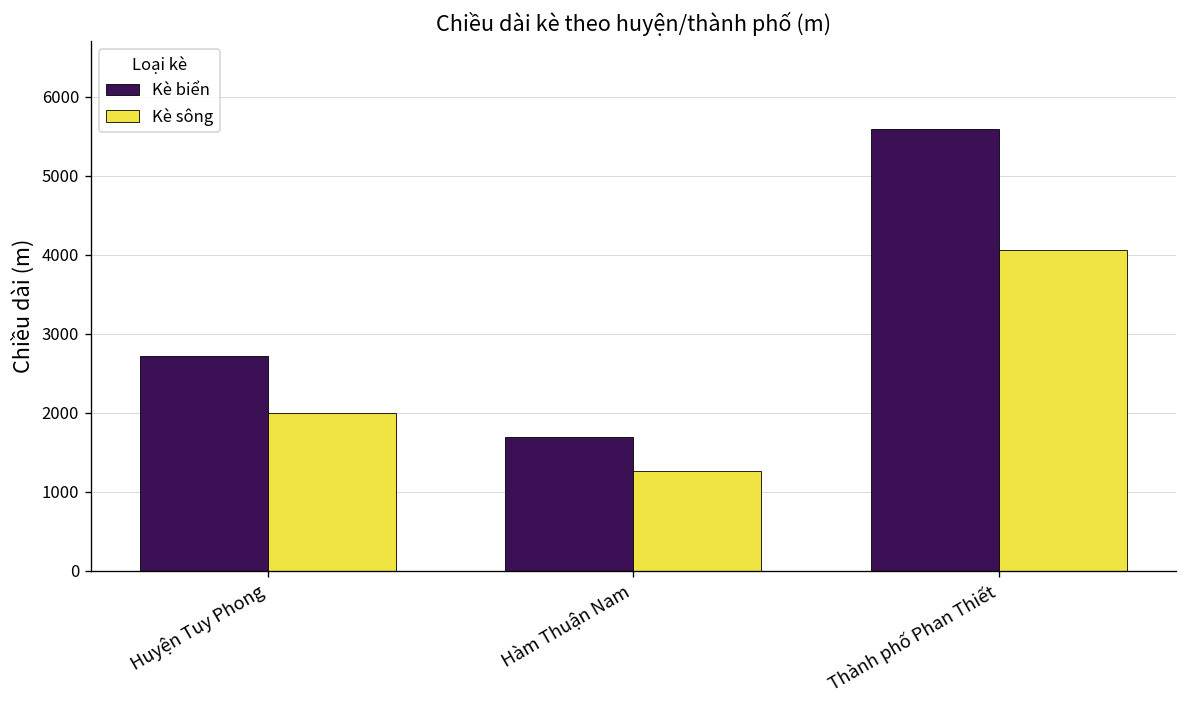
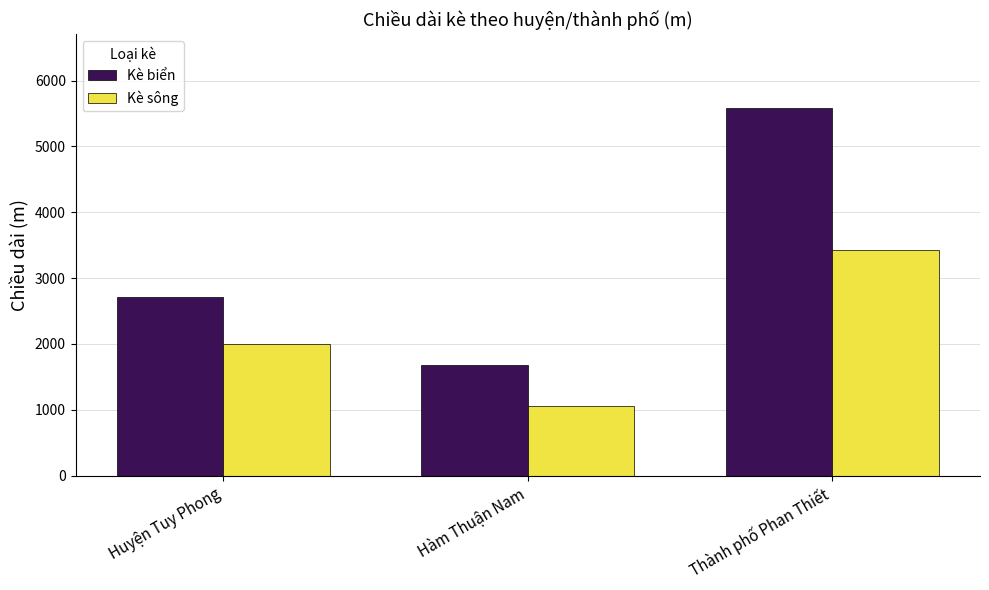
Kè sông, Hàm Thuận Nam: 1300 -> 1100
Kè sông, Thành phố Phan Thiết: 4100 -> 3400
